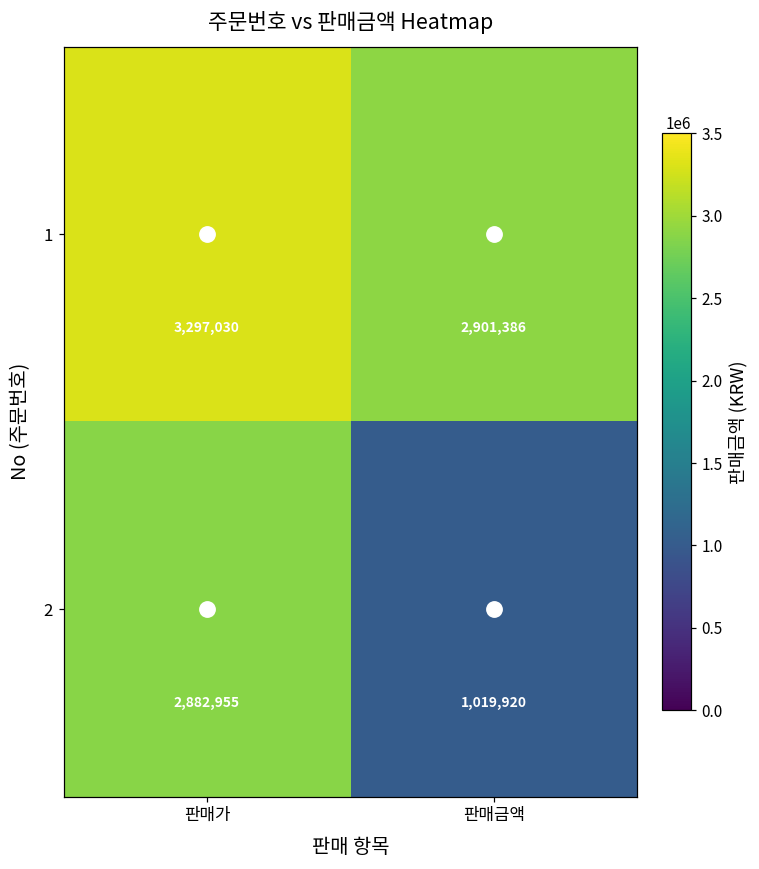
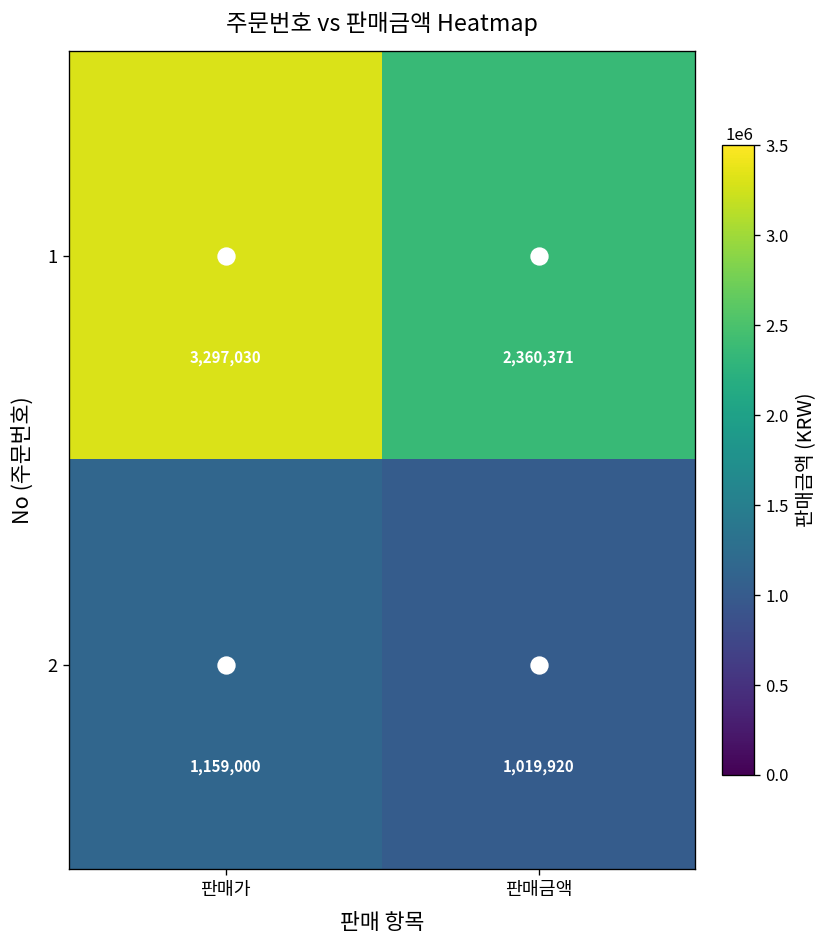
1, 판매금액: 2,901,386 -> 2,360,371
2, 판매가: 2,882,955 -> 1,159,000
